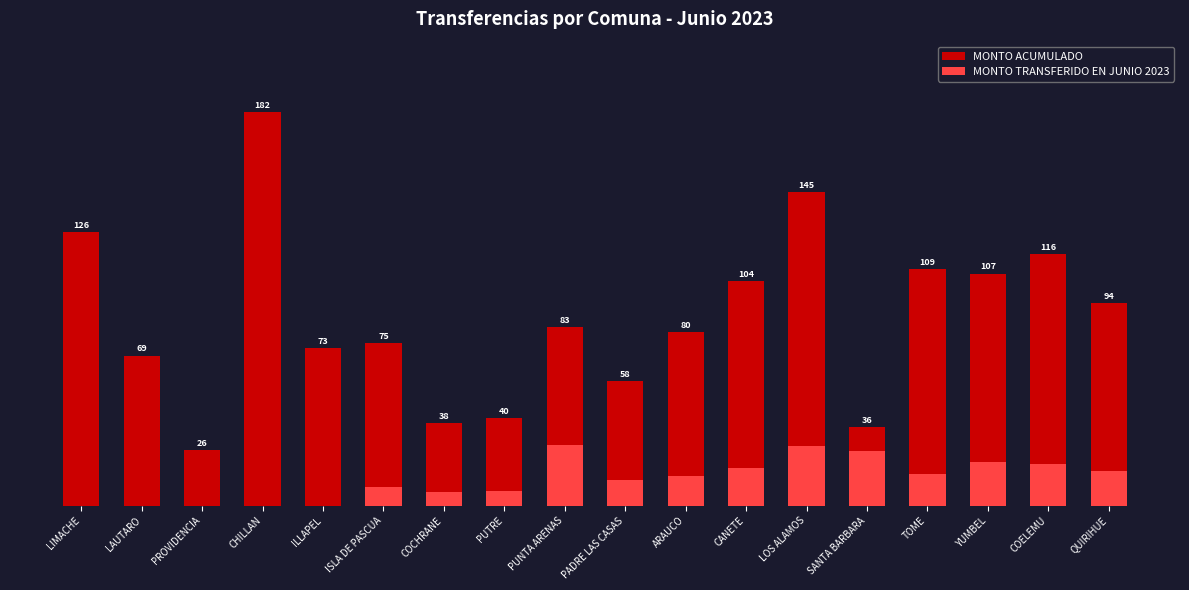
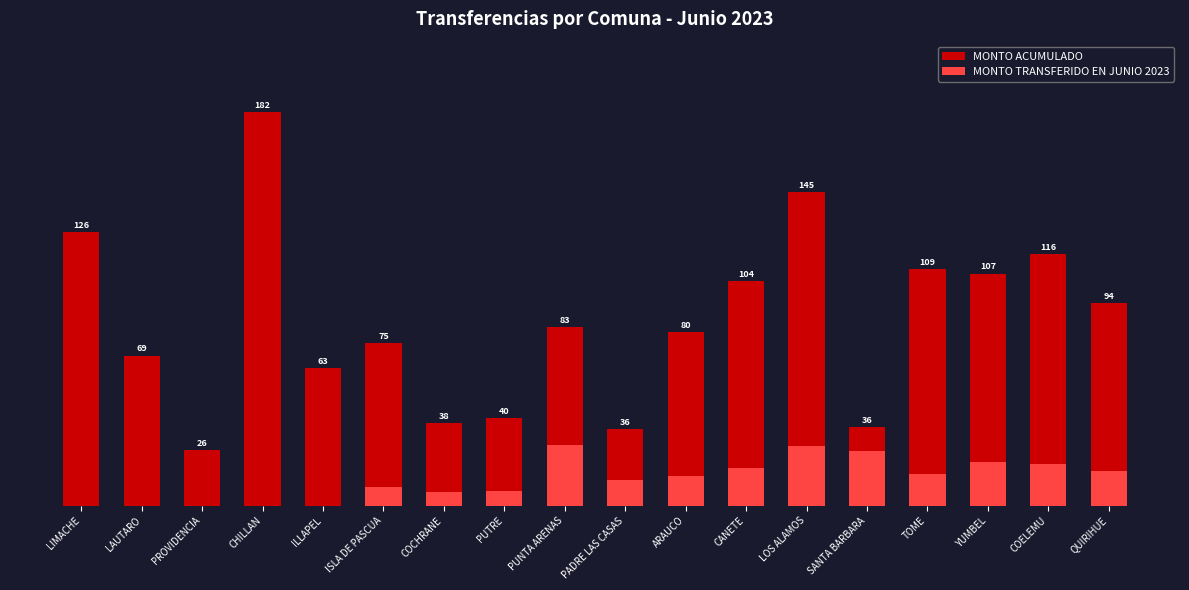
MONTO ACUMULADO, ILLAPEL: 73 -> 63
MONTO ACUMULADO, PADRE LAS CASAS: 58 -> 36
